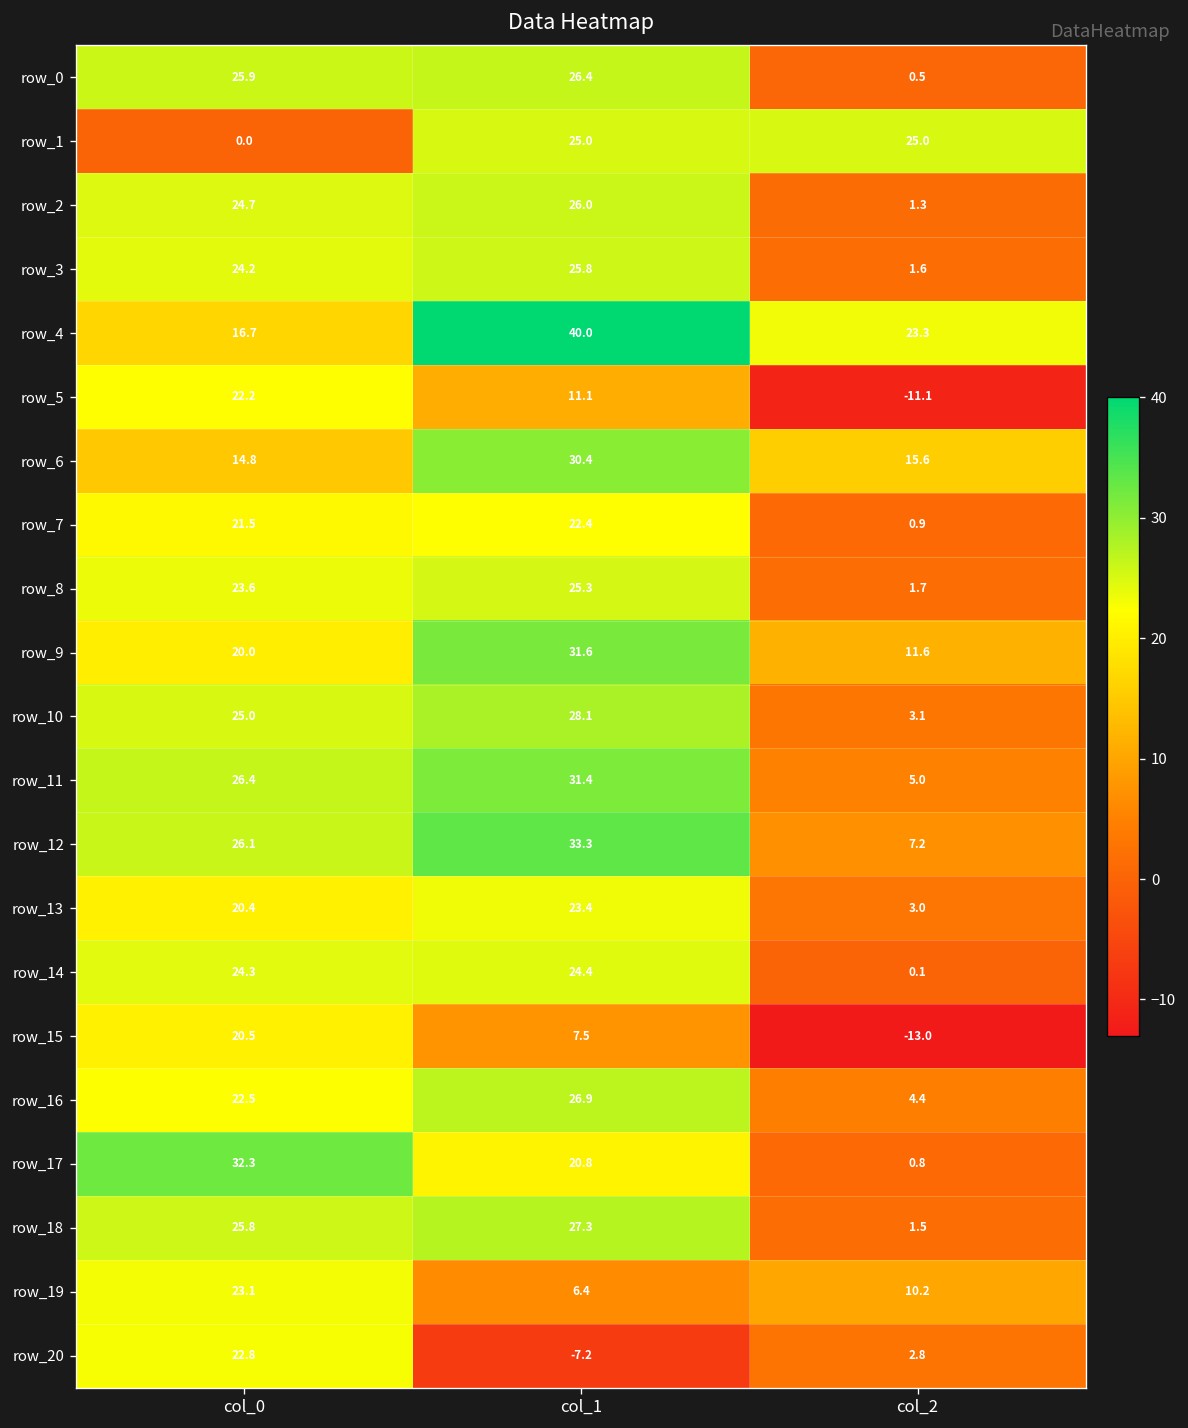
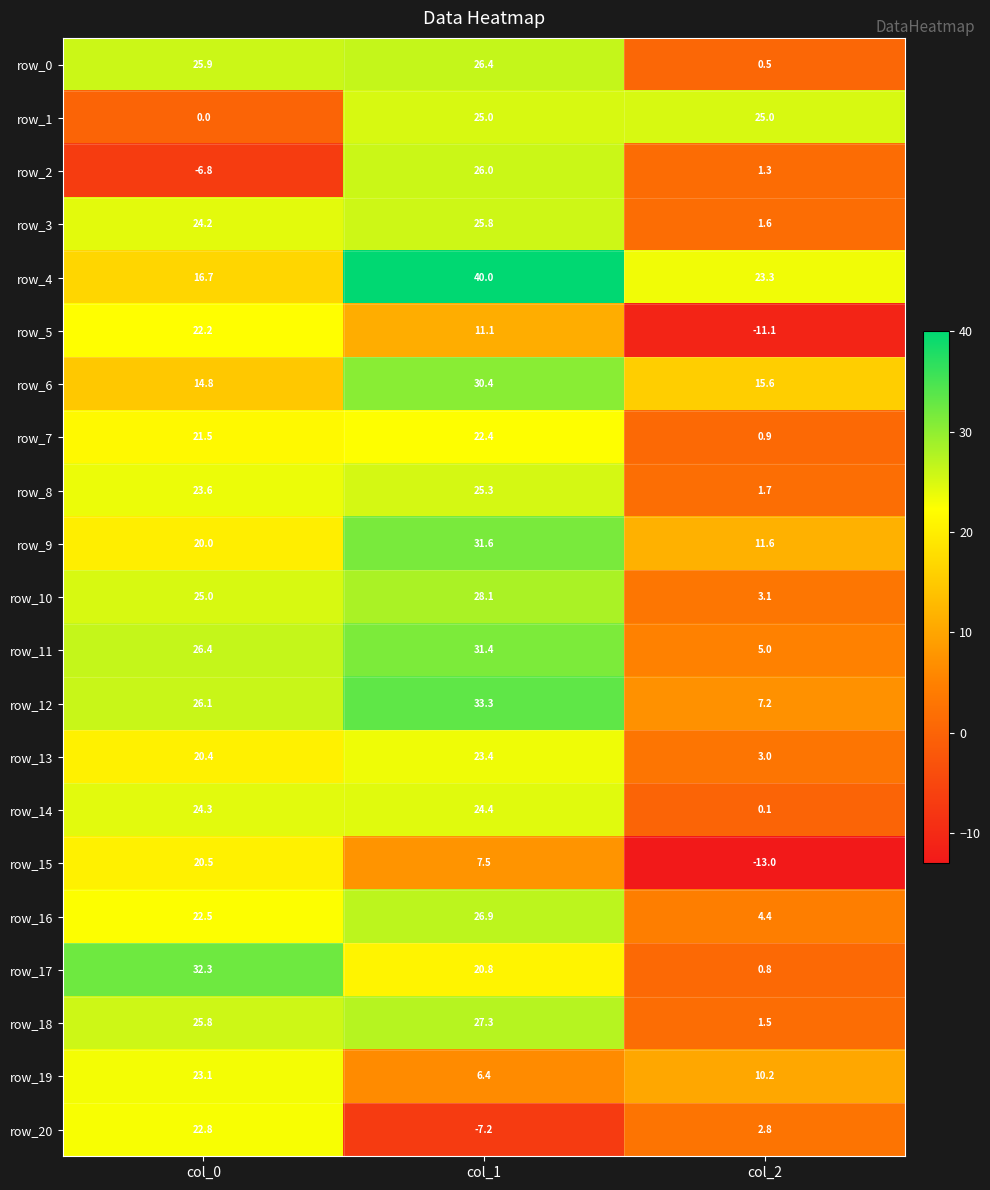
row_2, col_0: 24.7 -> -6.8
